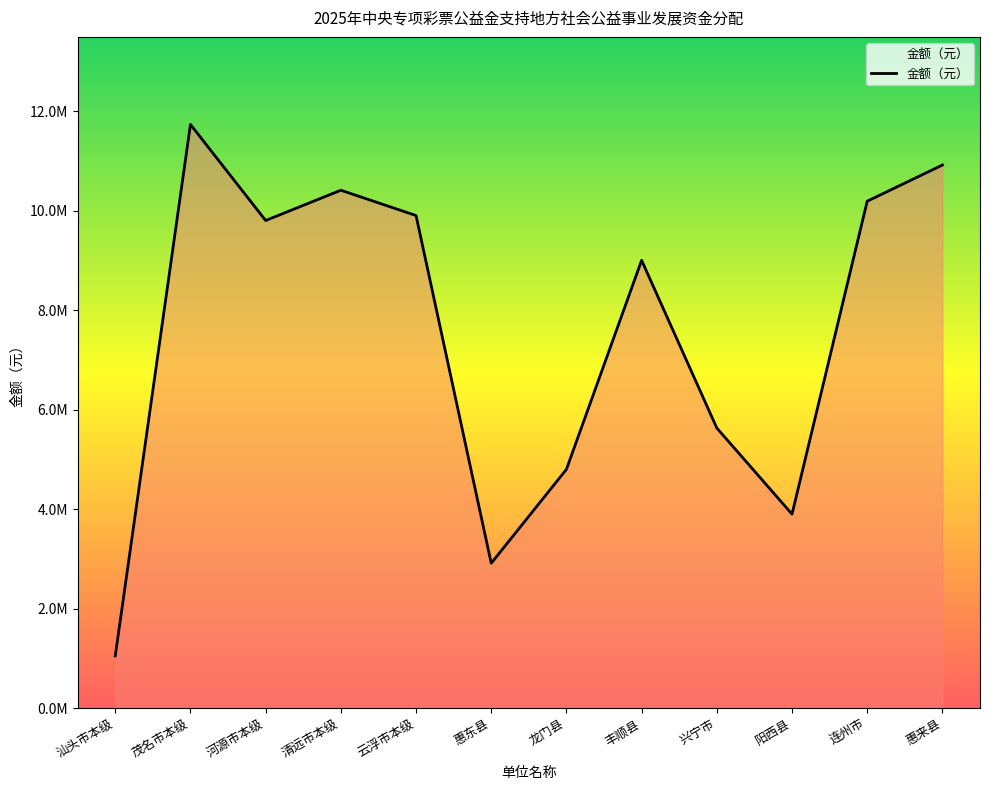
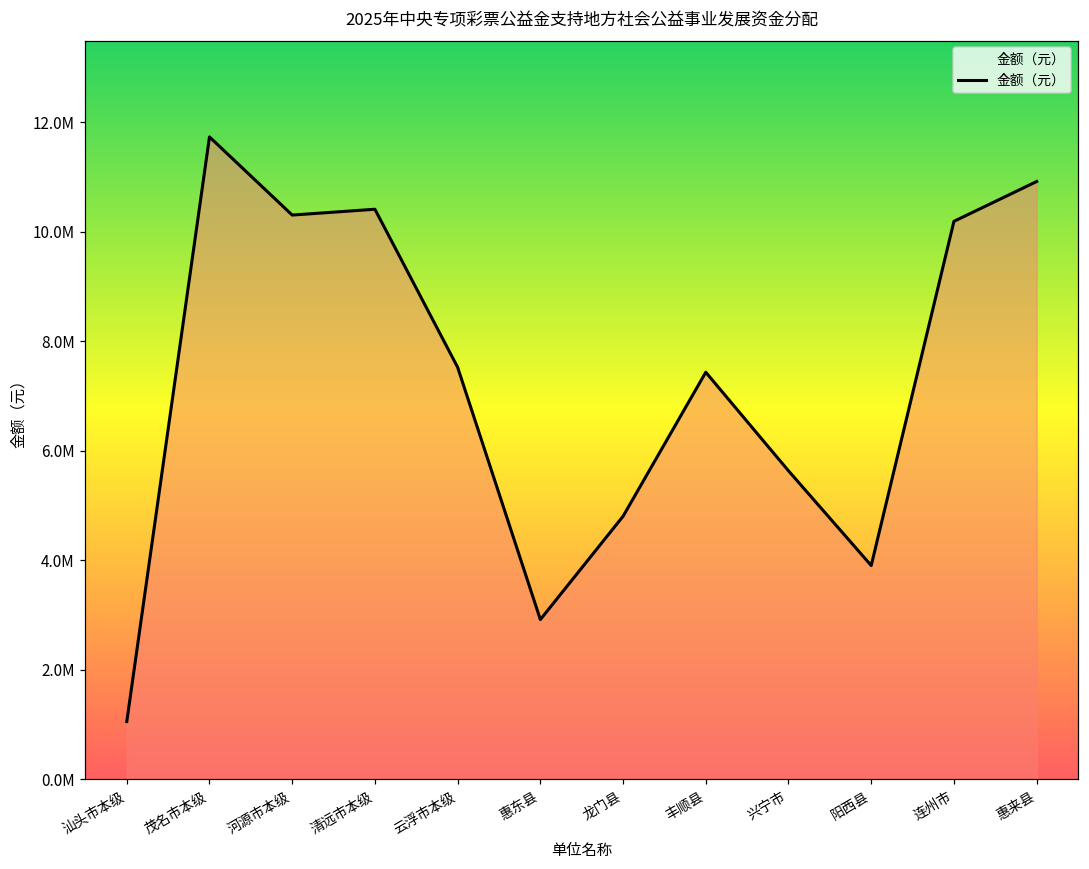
河源市本级: 9800000 -> 10300000
云浮市本级: 9900000 -> 7500000
丰顺县: 9000000 -> 7400000
